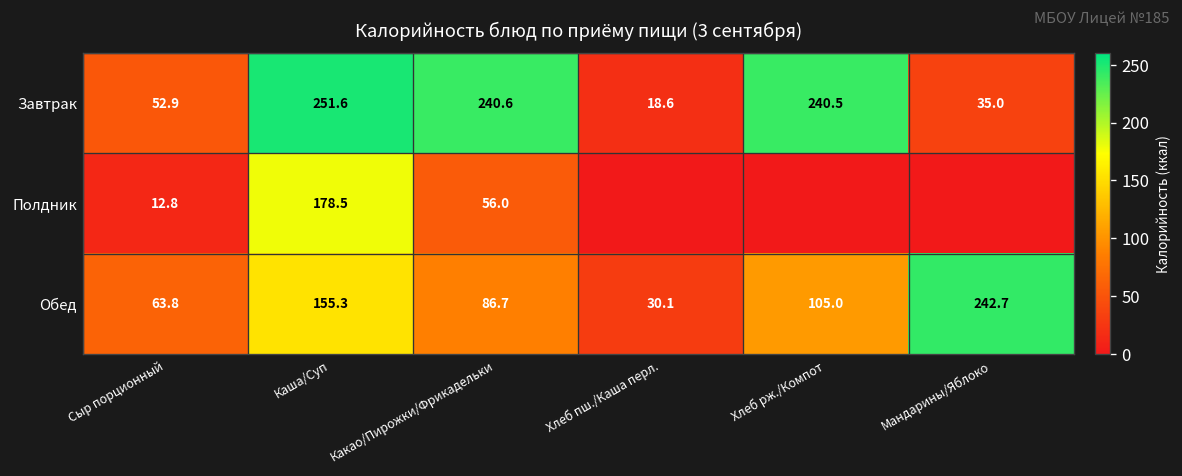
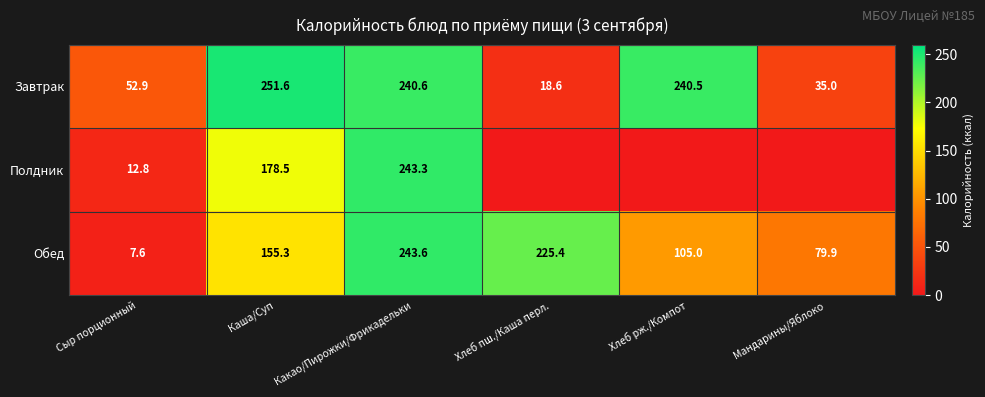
Полдник, Какао/Пирожки/Фрикадельки: 56.0 -> 243.3
Обед, Сыр порционный: 63.8 -> 7.6
Обед, Какао/Пирожки/Фрикадельки: 86.7 -> 243.6
Обед, Хлеб пш./Каша перл.: 30.1 -> 225.4
Обед, Мандарины/Яблоко: 242.7 -> 79.9
